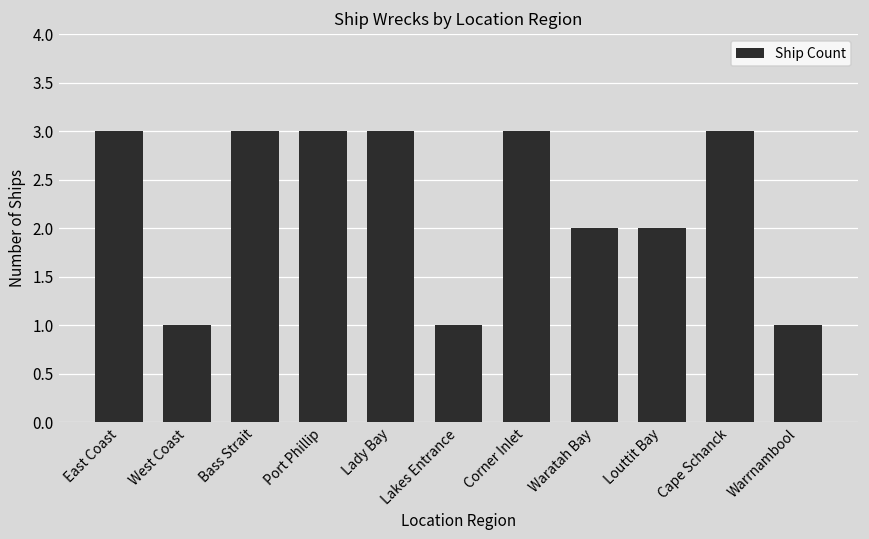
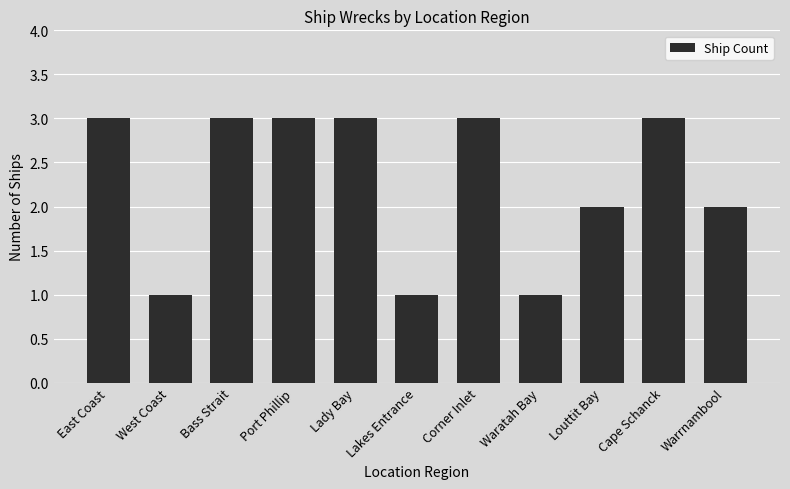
Waratah Bay: 2 -> 1
Warrnambool: 1 -> 2
